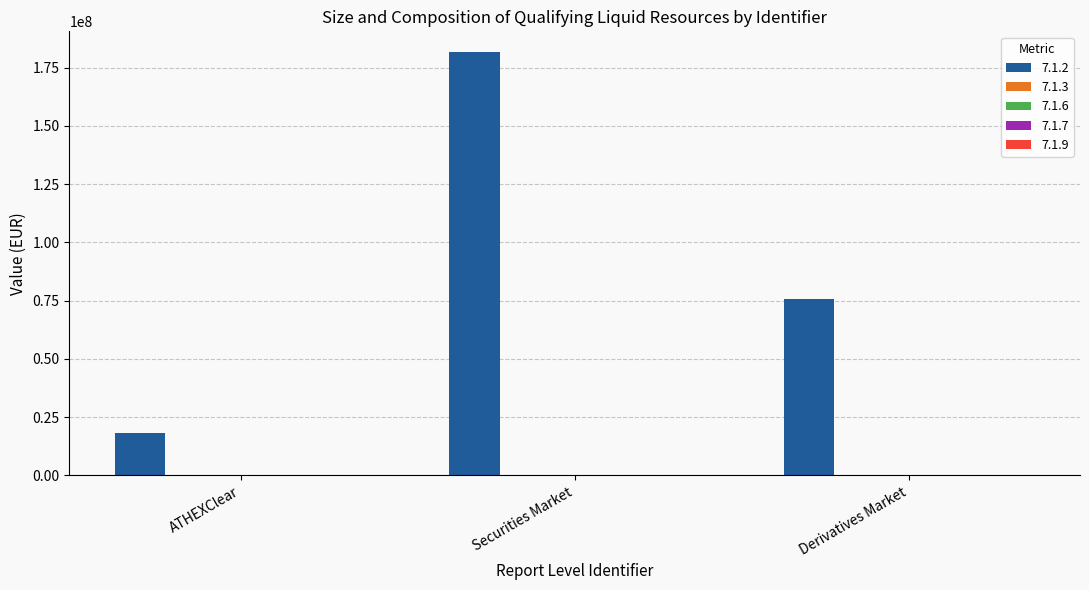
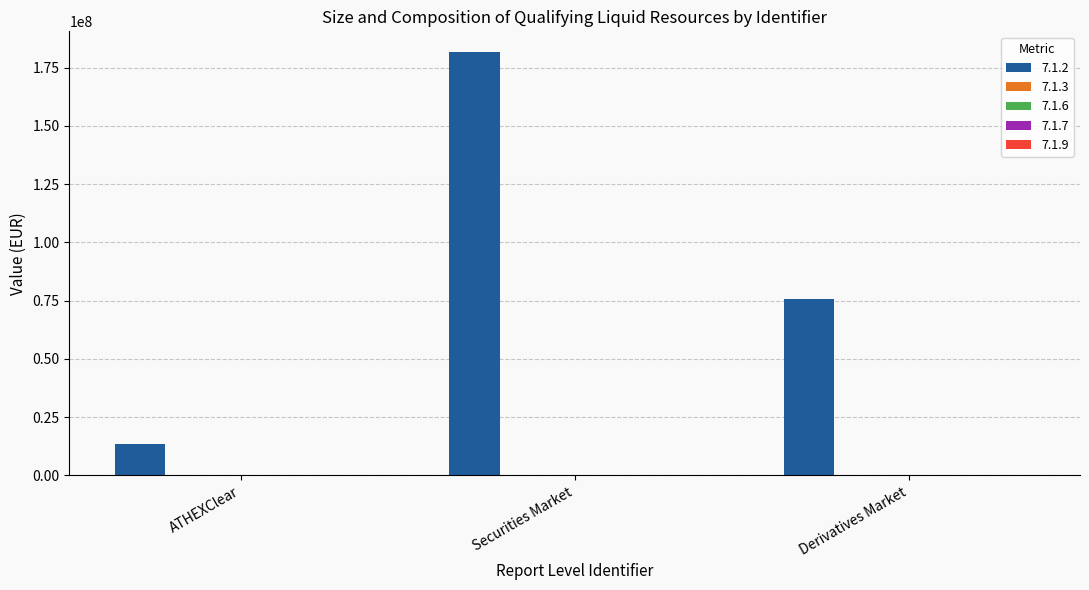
7.1.2, ATHEXClear: 18000000 -> 14000000
